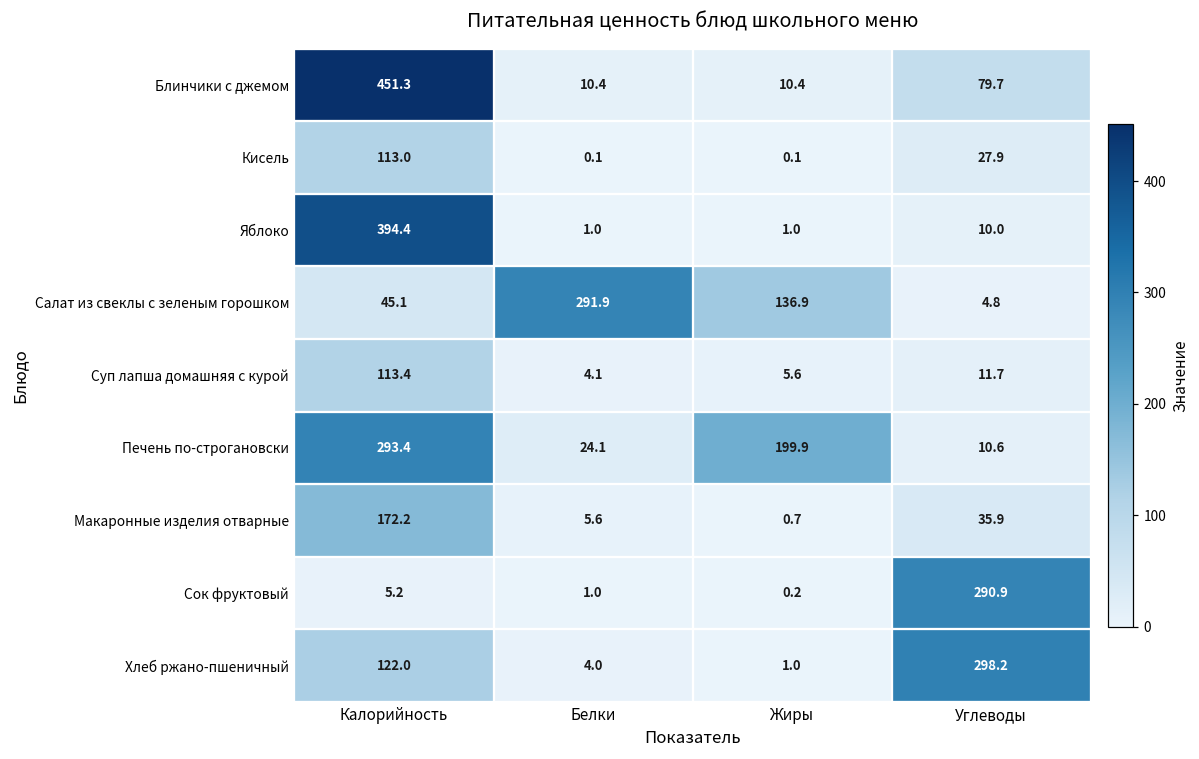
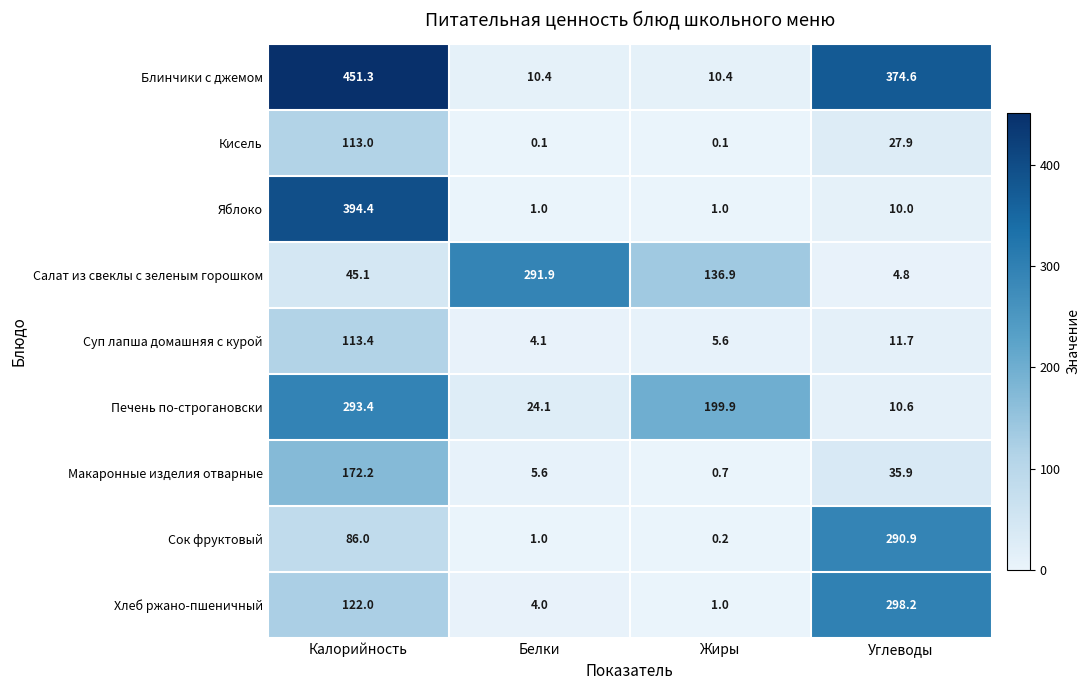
Блинчики с джемом, Углеводы: 79.7 -> 374.6
Сок фруктовый, Калорийность: 5.2 -> 86.0
